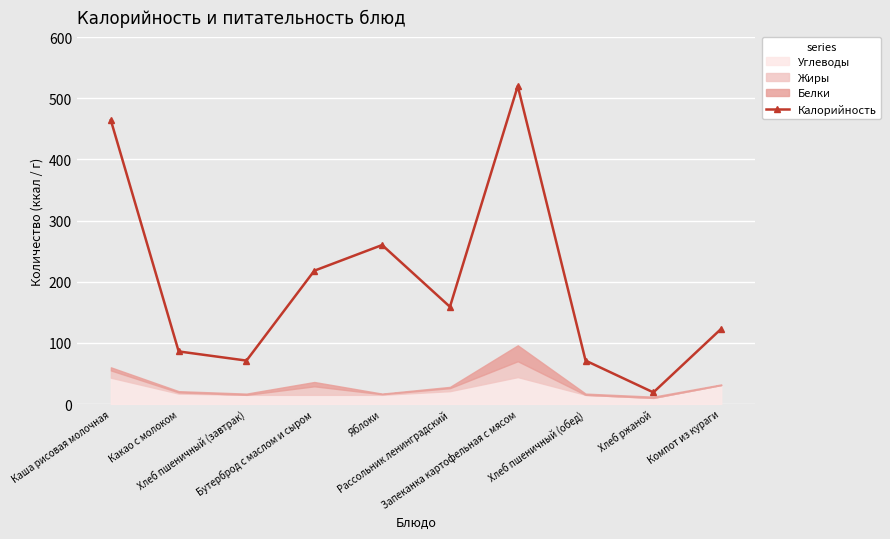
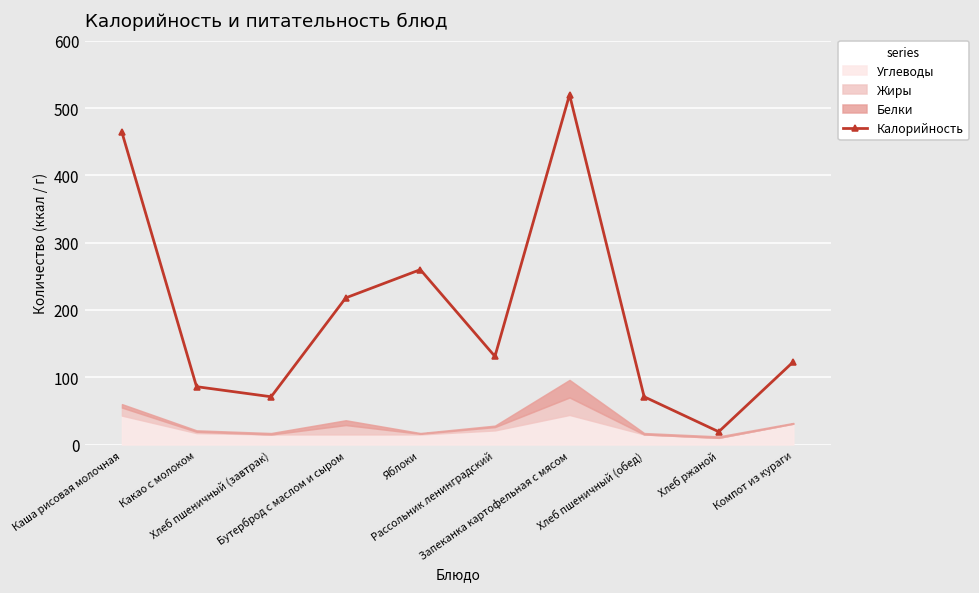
Калорийность, Рассольник ленинградский: 160 -> 130
